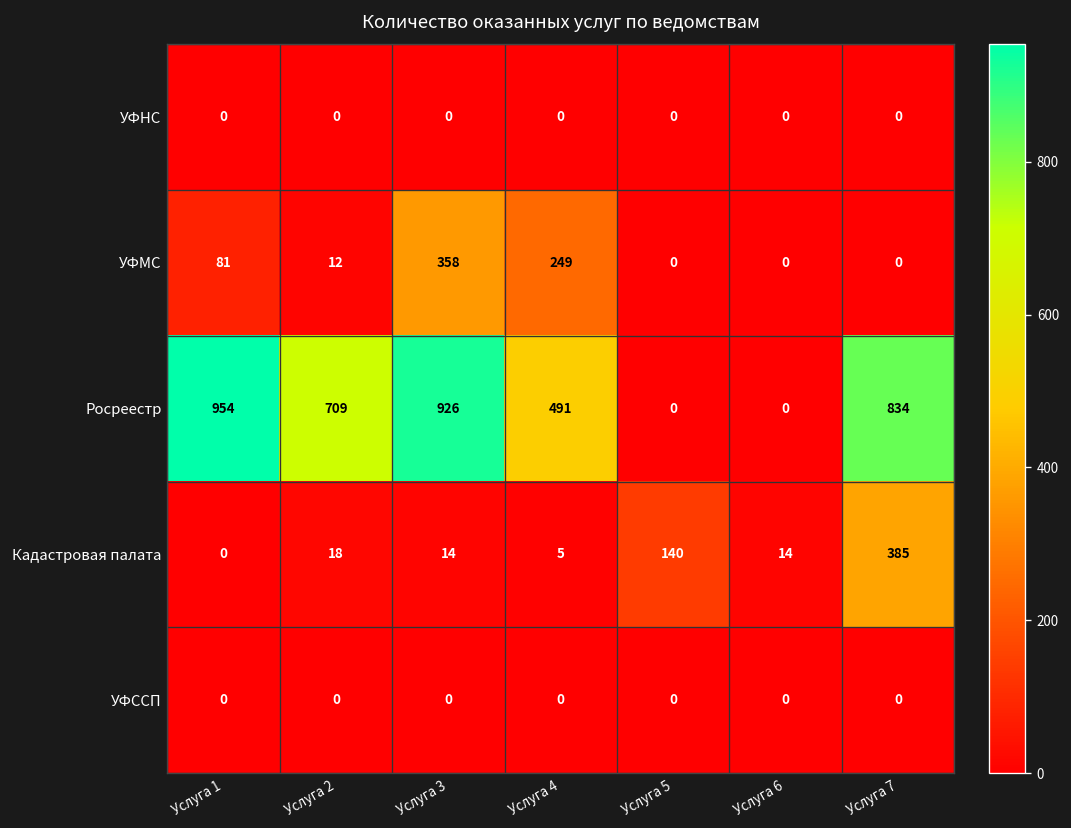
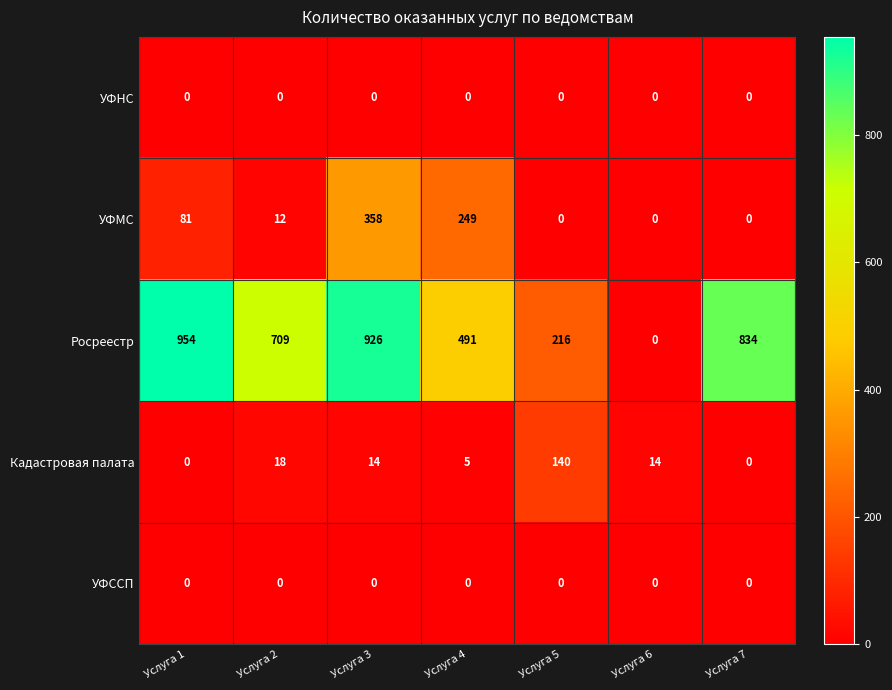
Росреестр, Услуга 5: 0 -> 216
Кадастровая палата, Услуга 7: 385 -> 0
